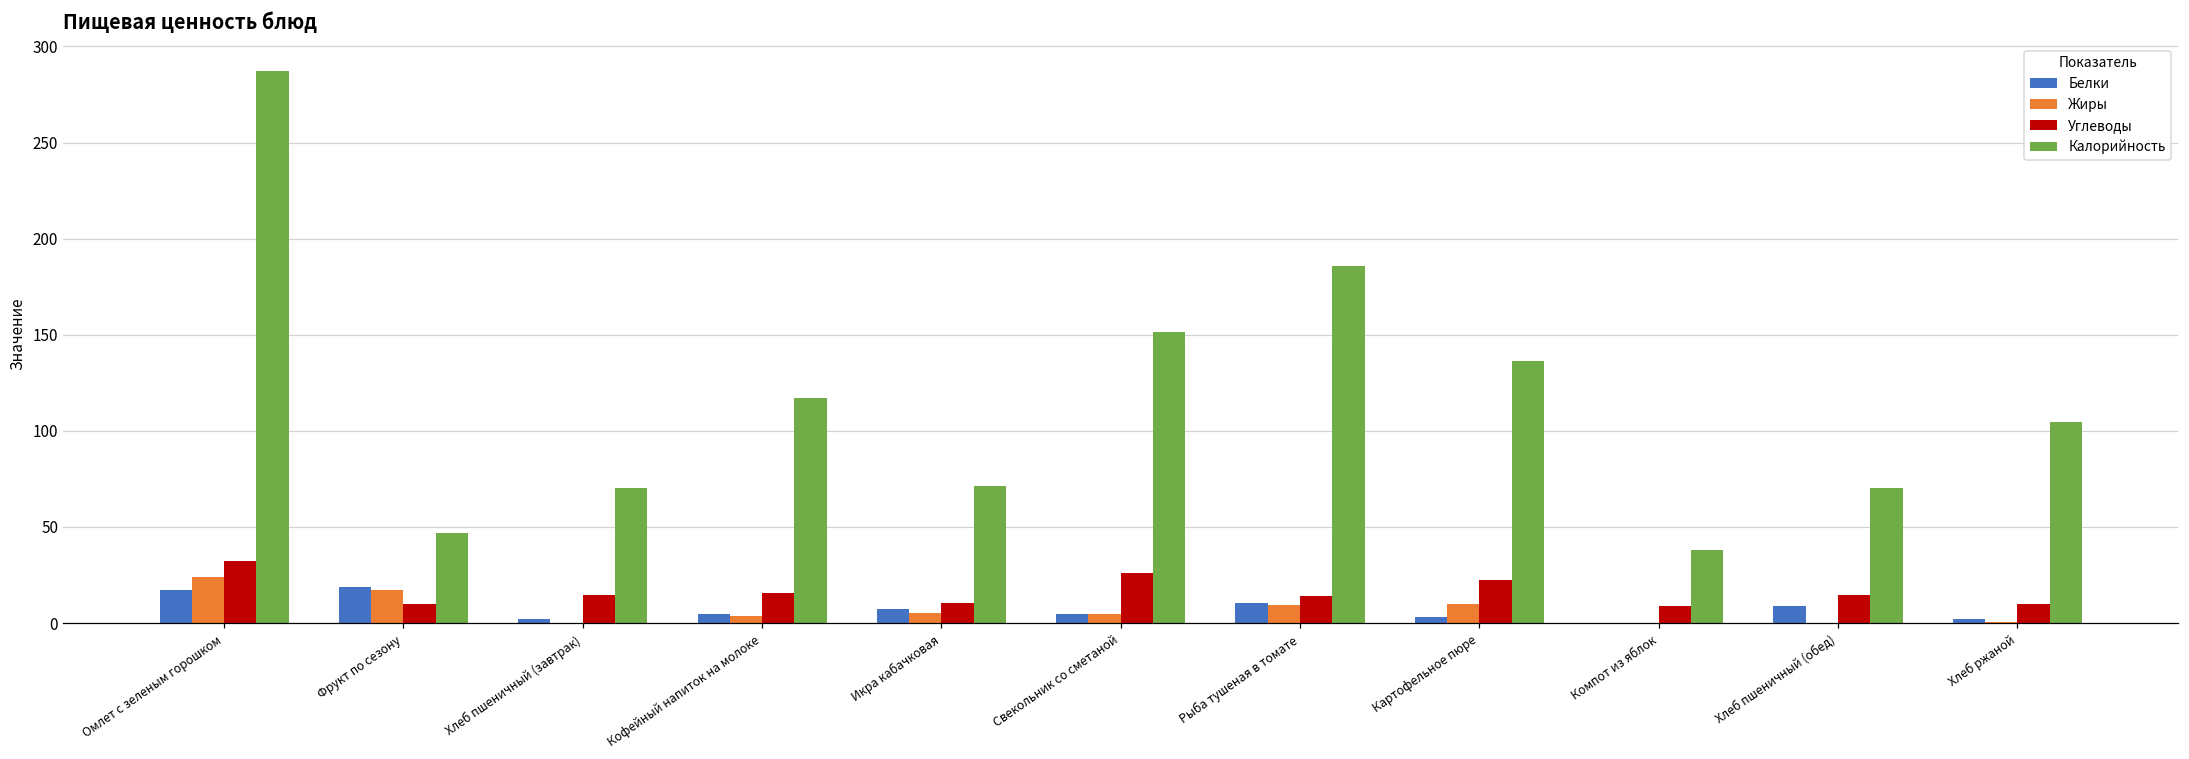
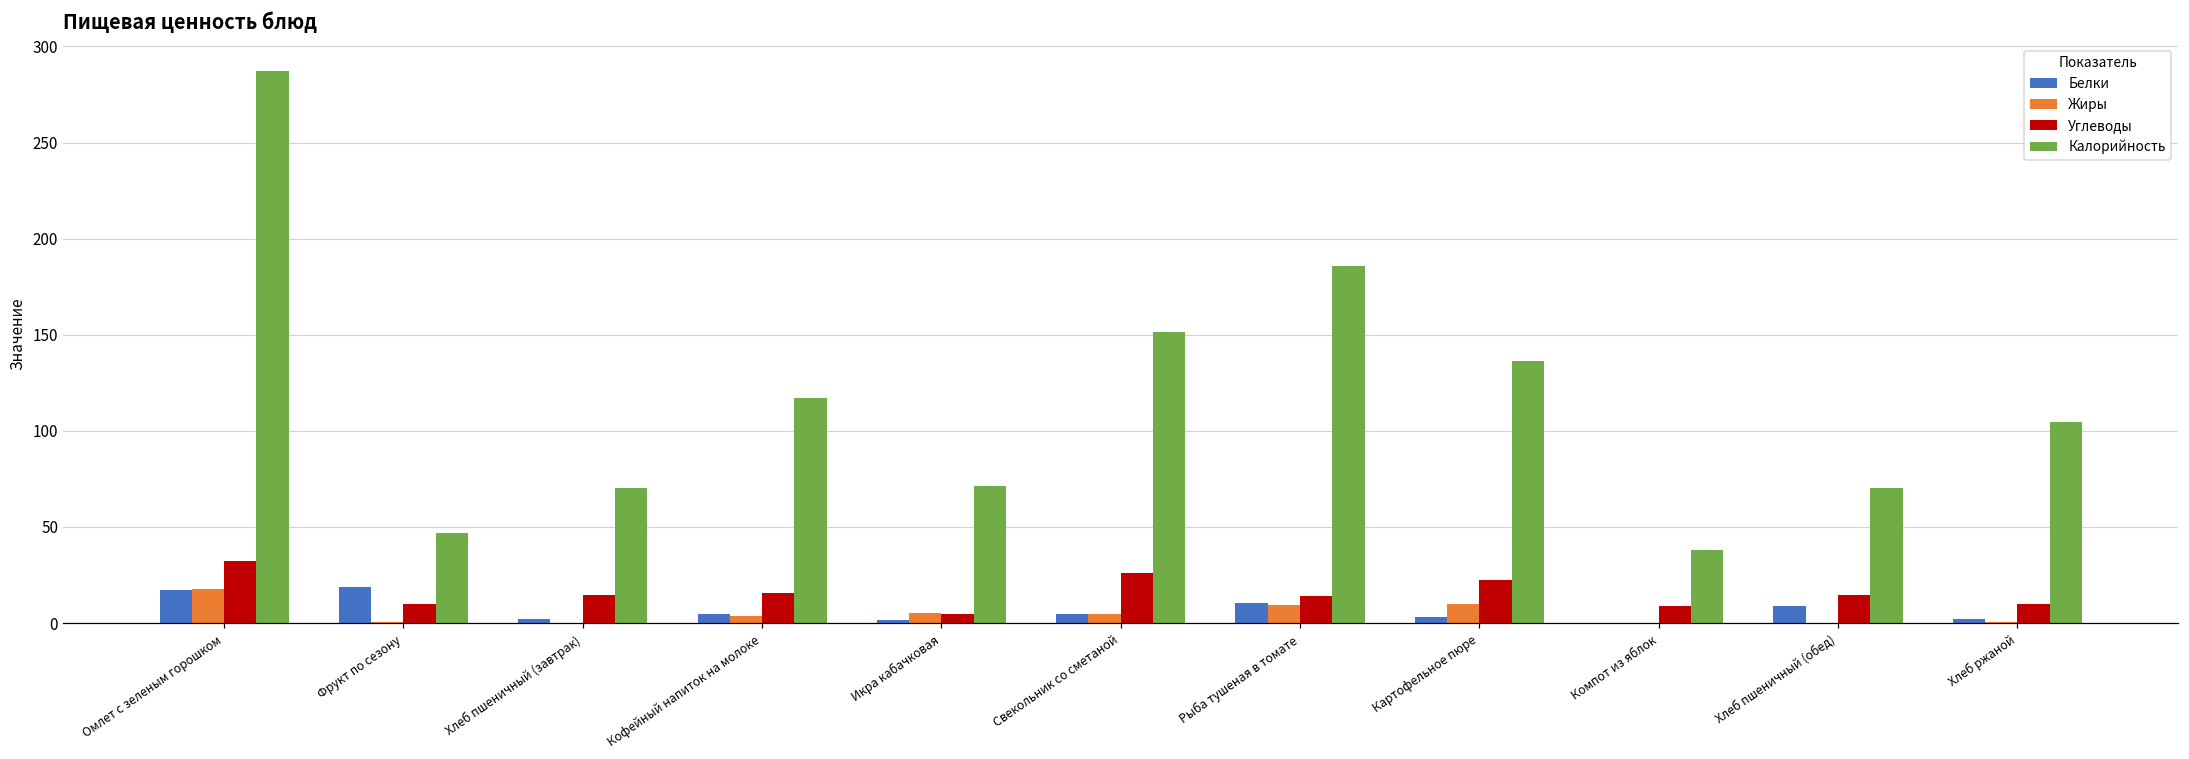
Жиры, Омлет с зеленым горошком: 24 -> 18
Жиры, Фрукт по сезону: 17 -> 0
Белки, Икра кабачковая: 7 -> 2
Углеводы, Икра кабачковая: 10 -> 5
